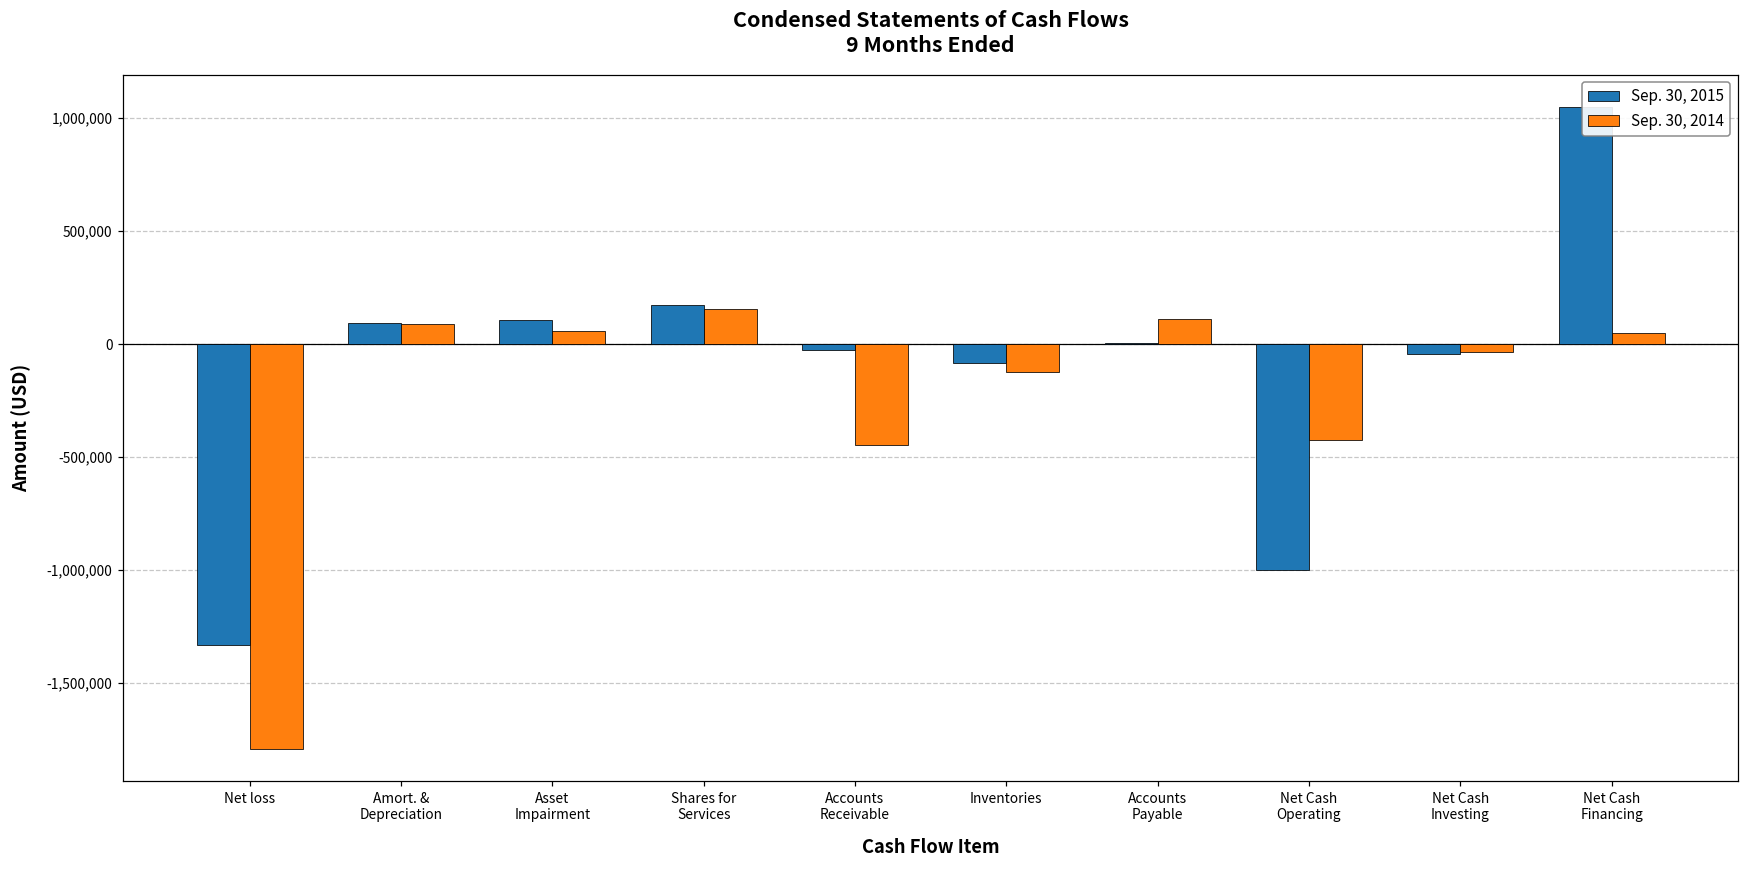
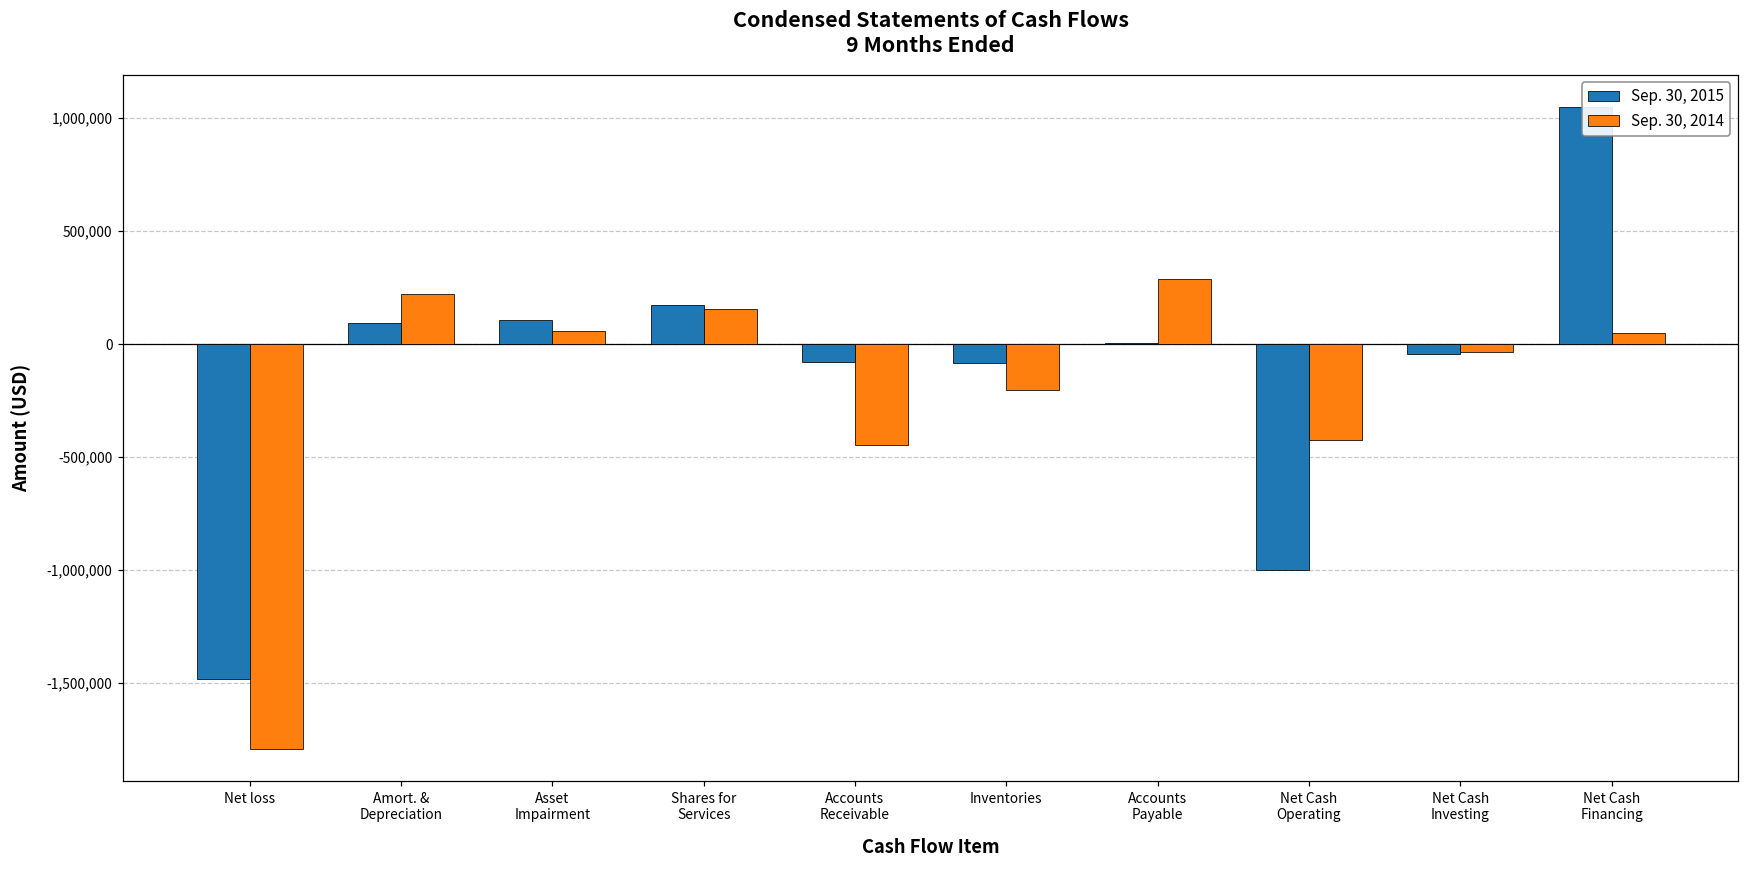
Sep. 30, 2015, Net loss: -1,330,000 -> -1,480,000
Sep. 30, 2014, Amort. & Depreciation: 90,000 -> 220,000
Sep. 30, 2015, Accounts Receivable: -20,000 -> -80,000
Sep. 30, 2014, Inventories: -120,000 -> -200,000
Sep. 30, 2014, Accounts Payable: 110,000 -> 290,000
